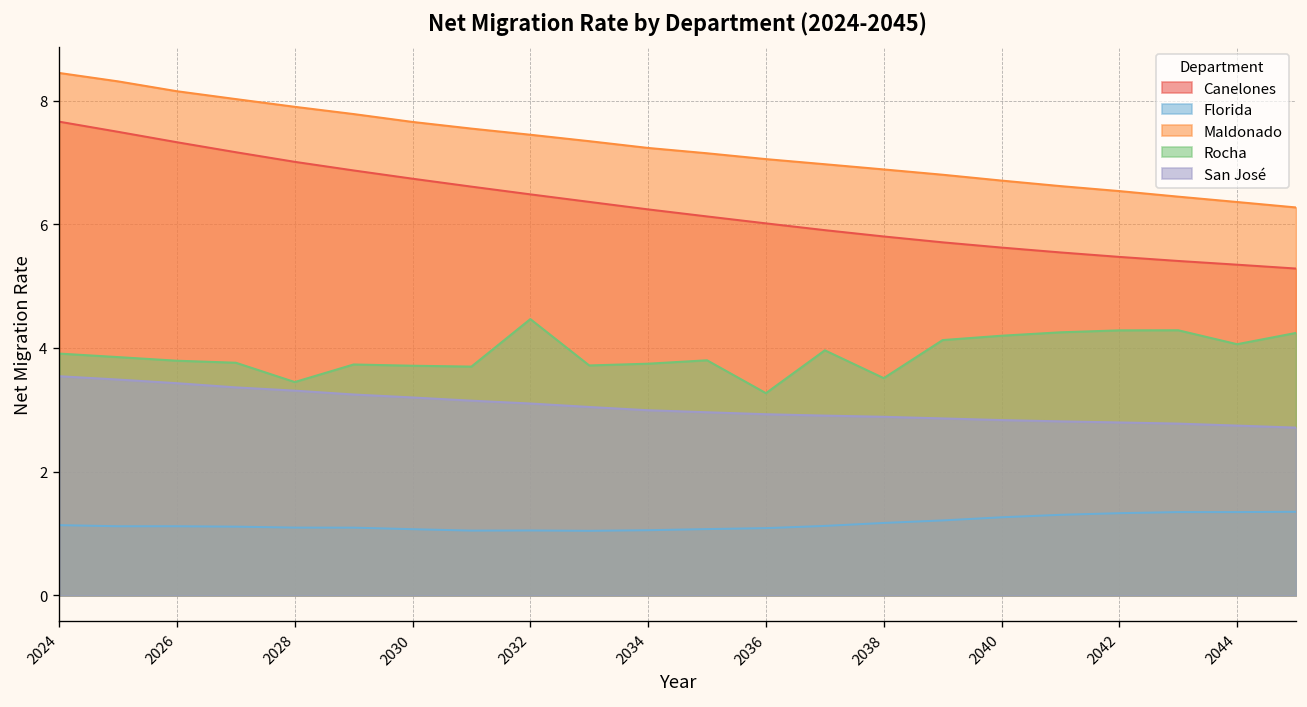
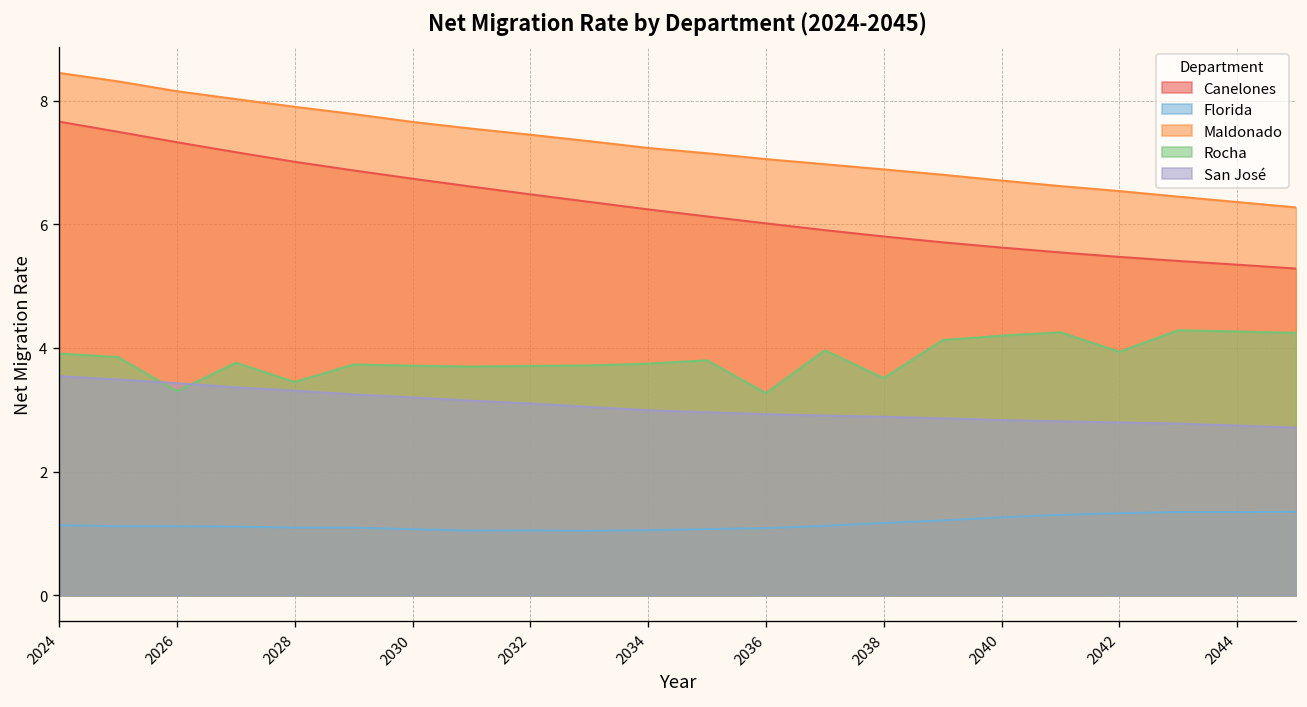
Rocha, 2026: 3.8 -> 3.3
Rocha, 2032: 4.5 -> 3.7
Rocha, 2042: 4.3 -> 3.9
Rocha, 2044: 4.1 -> 4.3
